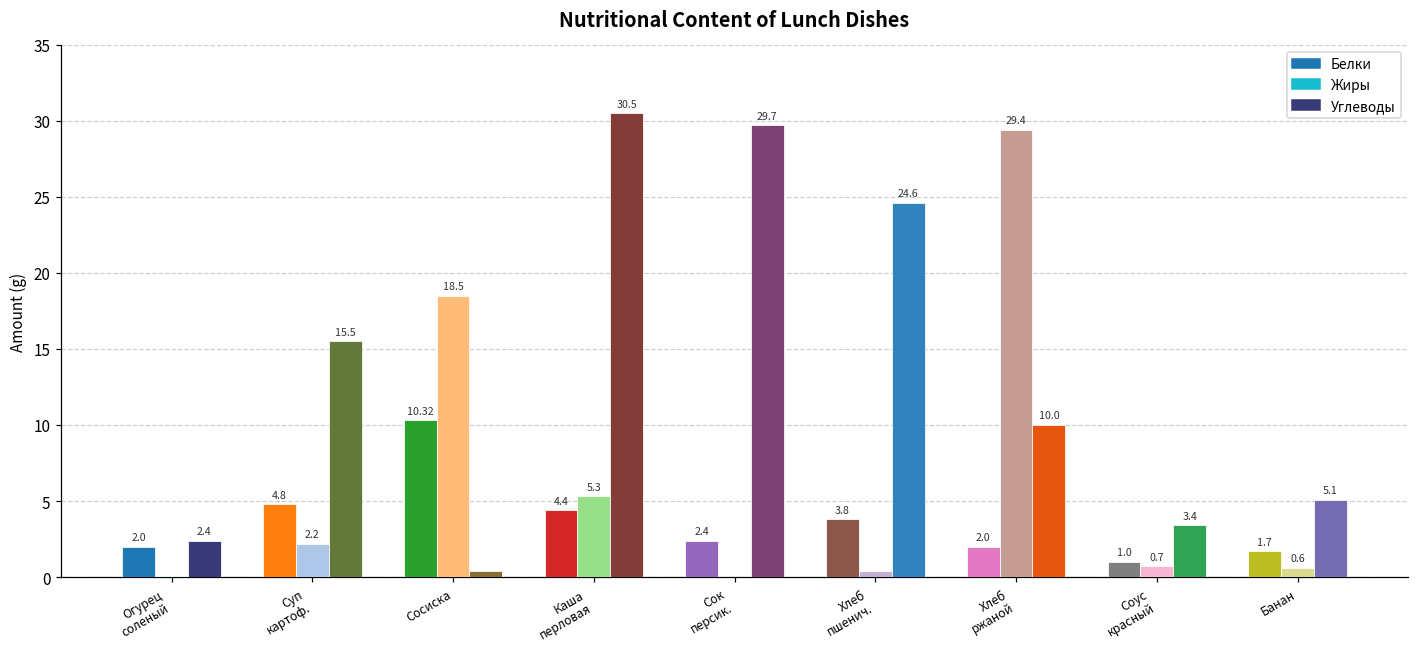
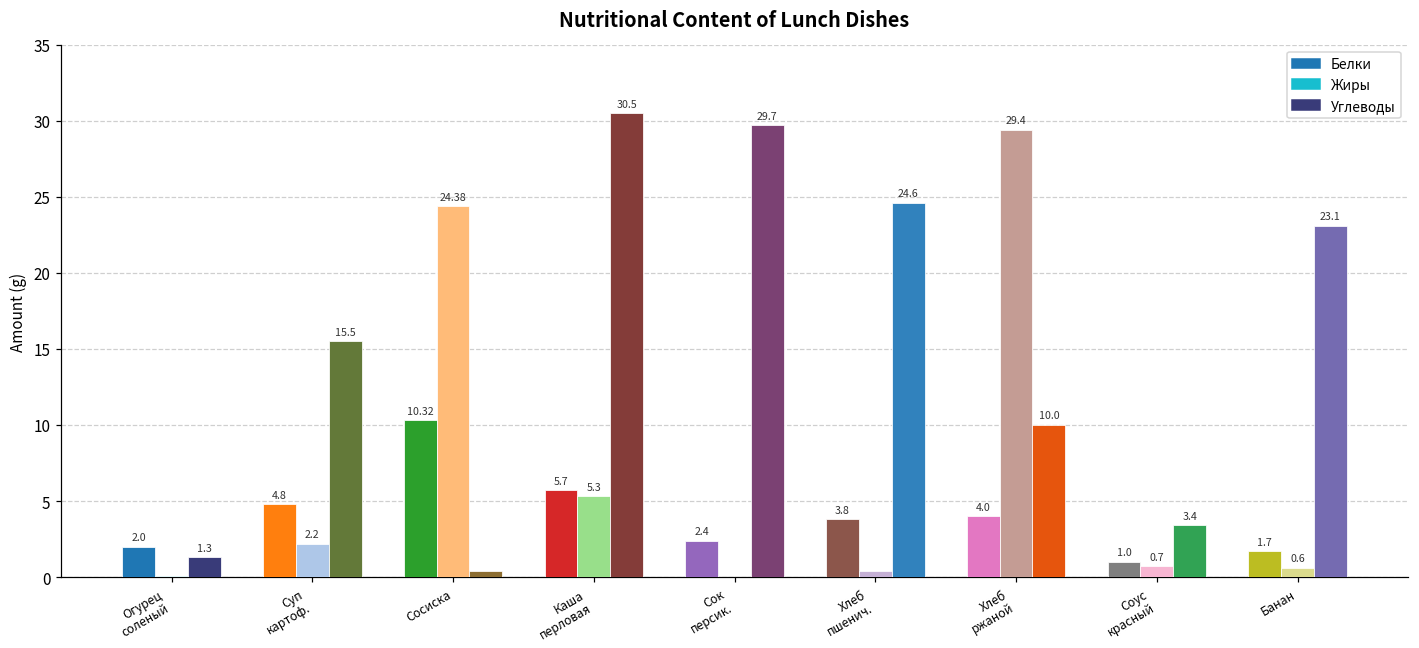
Углеводы, Огурец соленый: 2.4 -> 1.3
Жиры, Сосиска: 18.5 -> 24.38
Белки, Каша перловая: 4.4 -> 5.7
Белки, Хлеб ржаной: 2.0 -> 4.0
Углеводы, Банан: 5.1 -> 23.1
